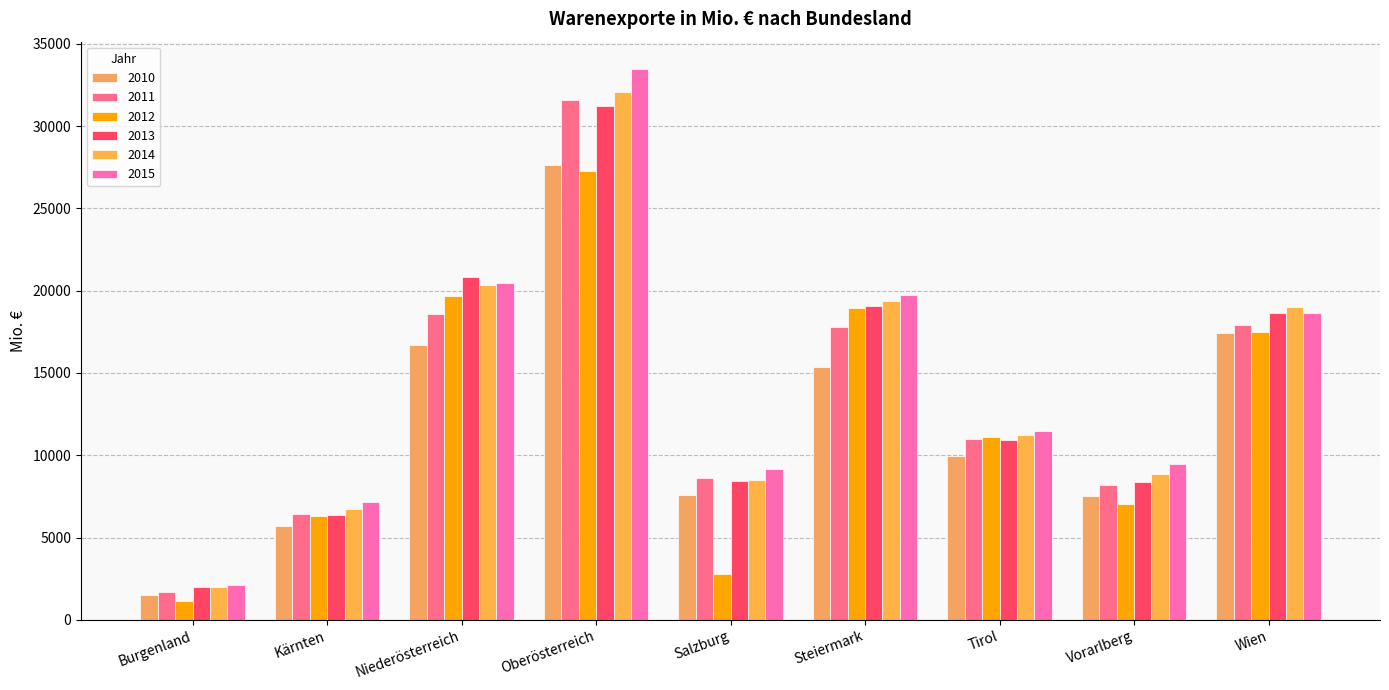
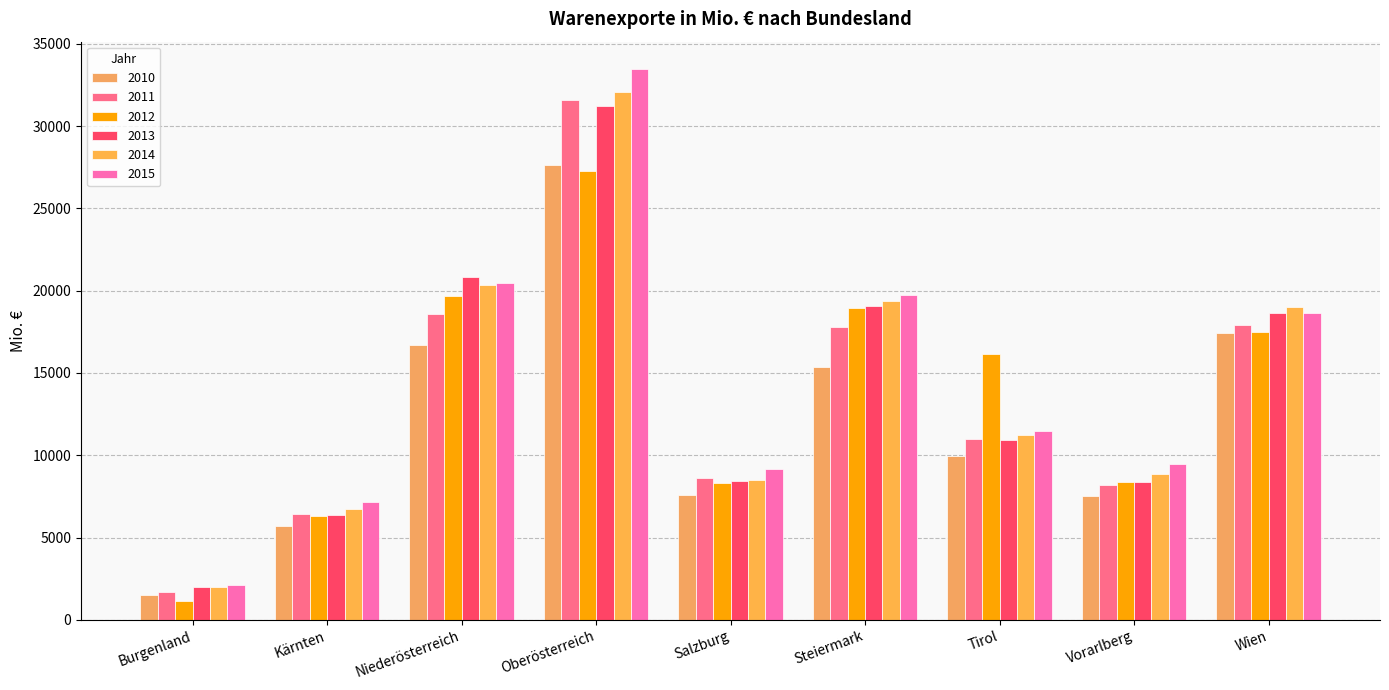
2012, Salzburg: 2800 -> 8300
2012, Tirol: 11100 -> 16100
2012, Vorarlberg: 7100 -> 8300
